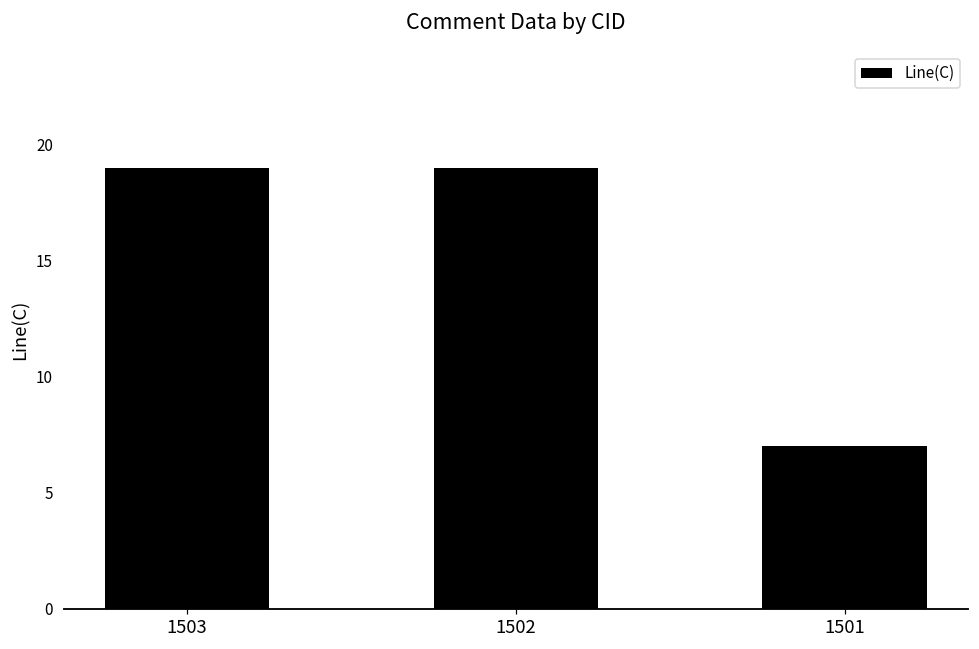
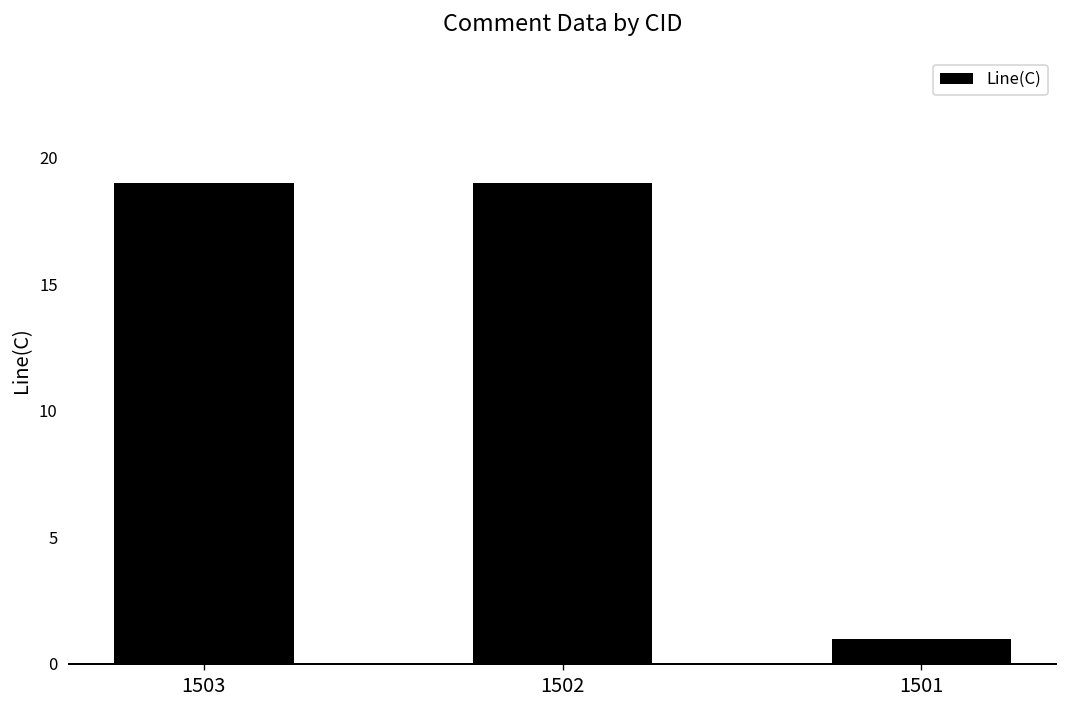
1501: 7 -> 1
